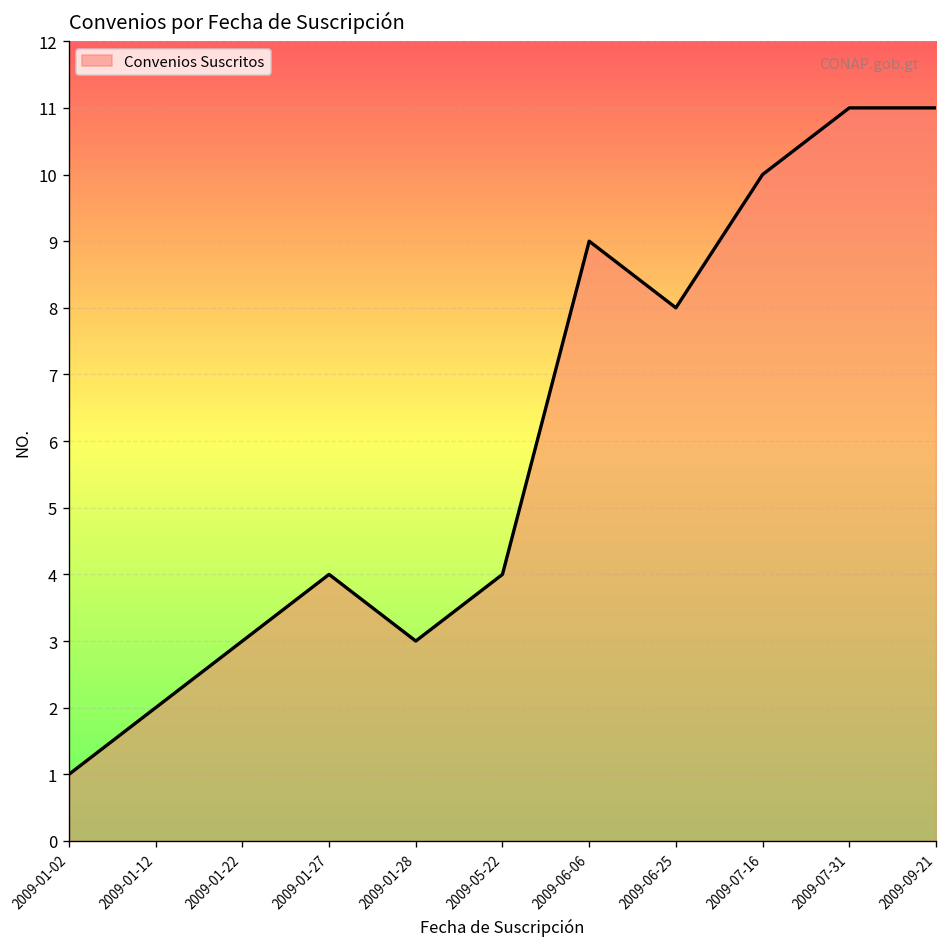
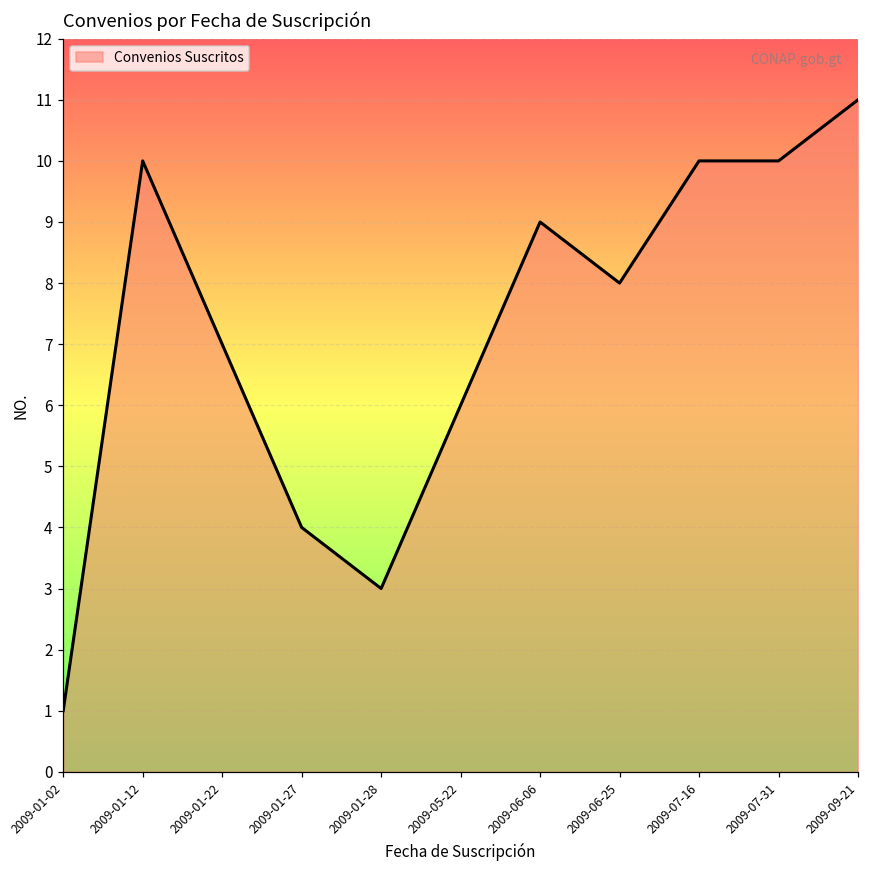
2009-01-12: 2 -> 10
2009-01-22: 3 -> 7
2009-05-22: 4 -> 6
2009-07-31: 11 -> 10
